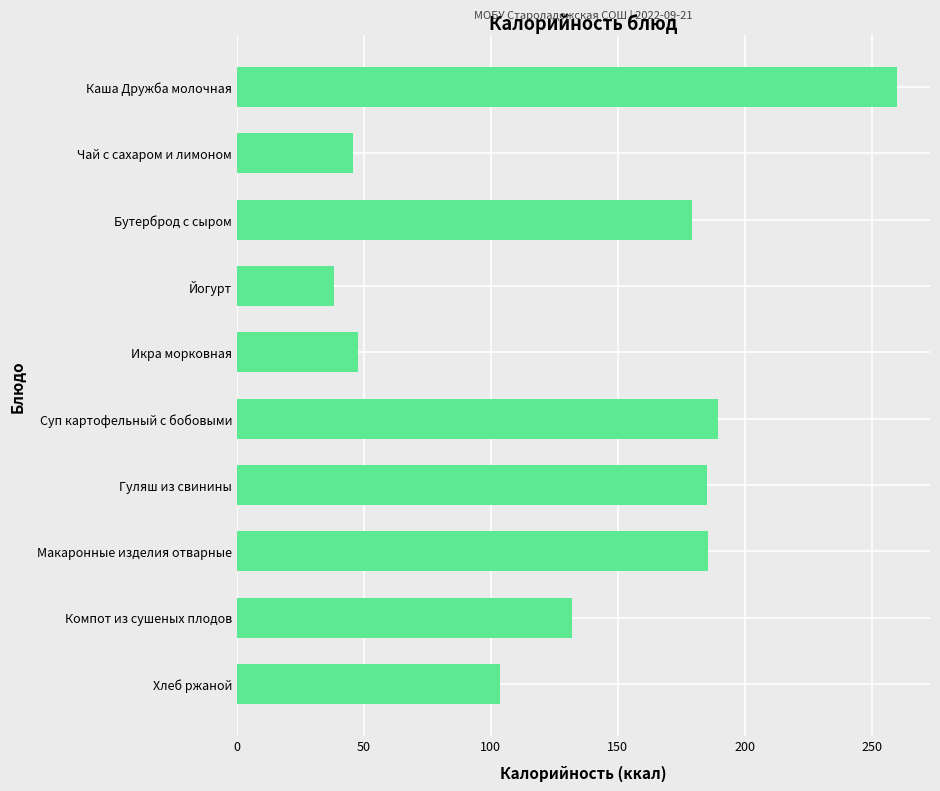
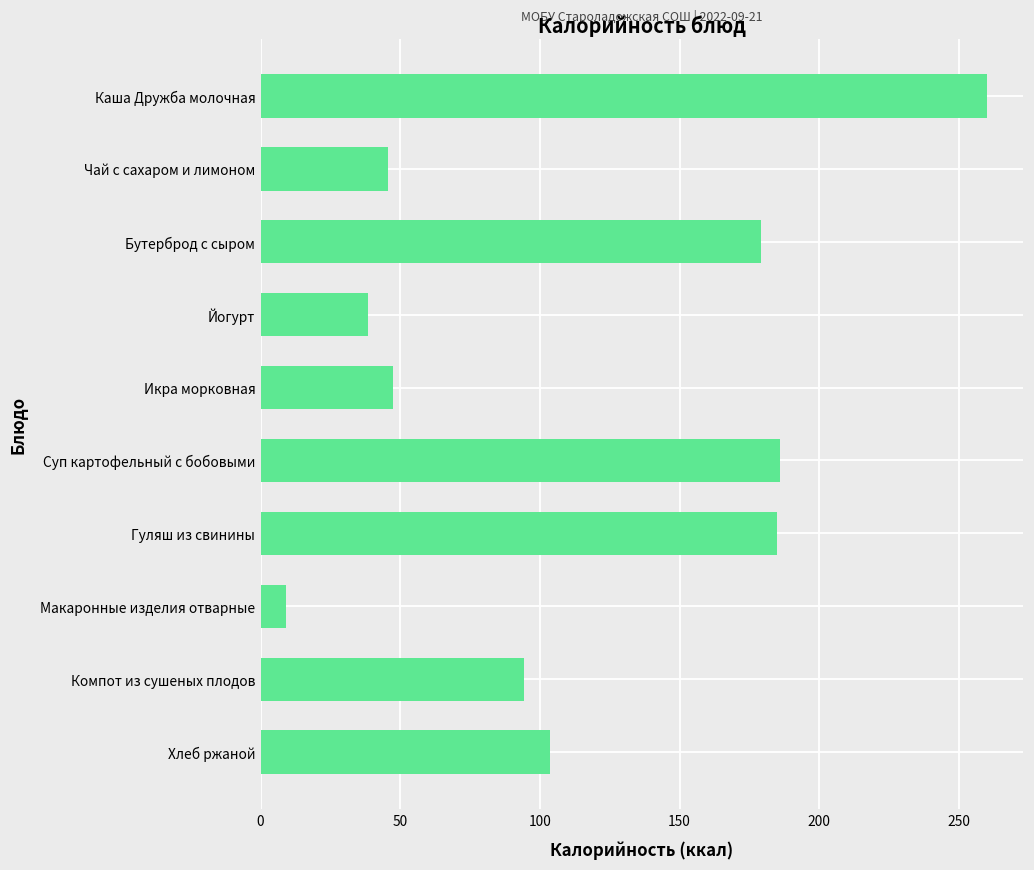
Суп картофельный с бобовыми: 189 -> 186
Макаронные изделия отварные: 186 -> 9
Компот из сушеных плодов: 132 -> 94
